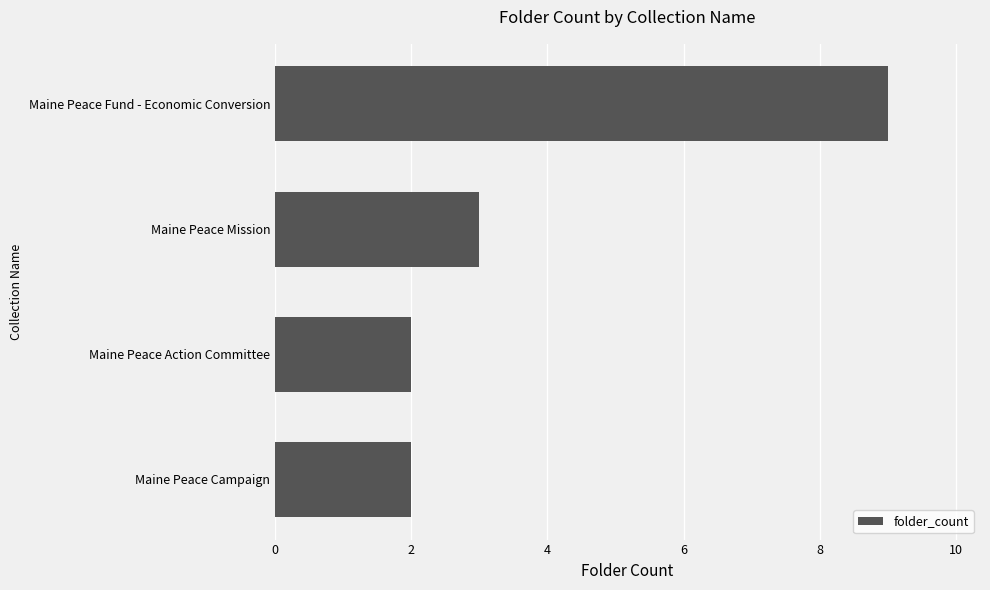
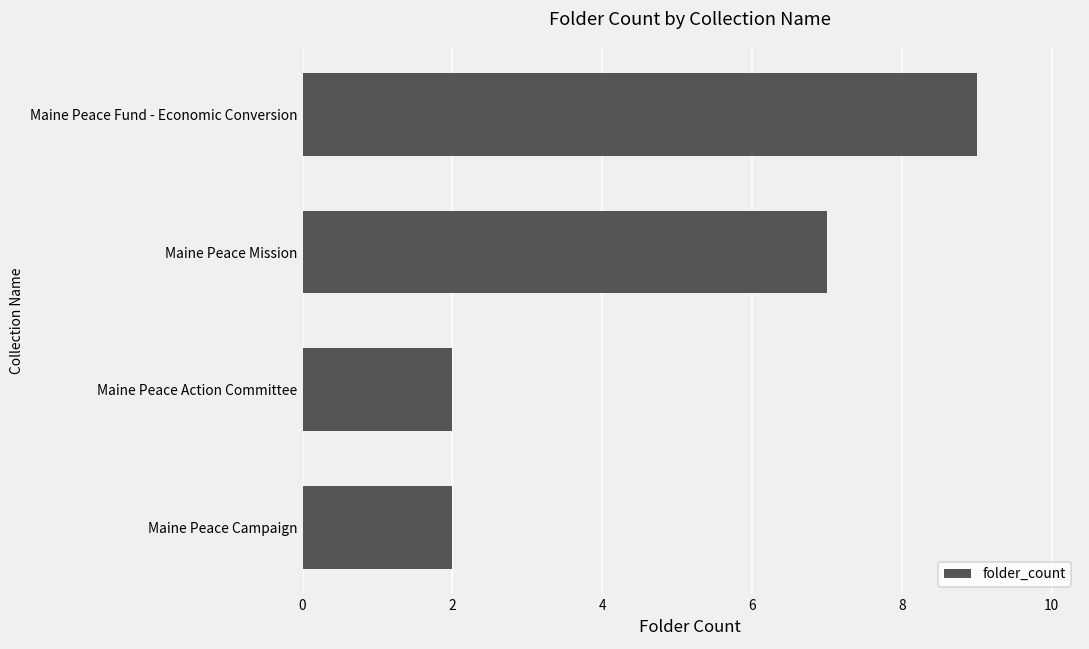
Maine Peace Mission: 3 -> 7
